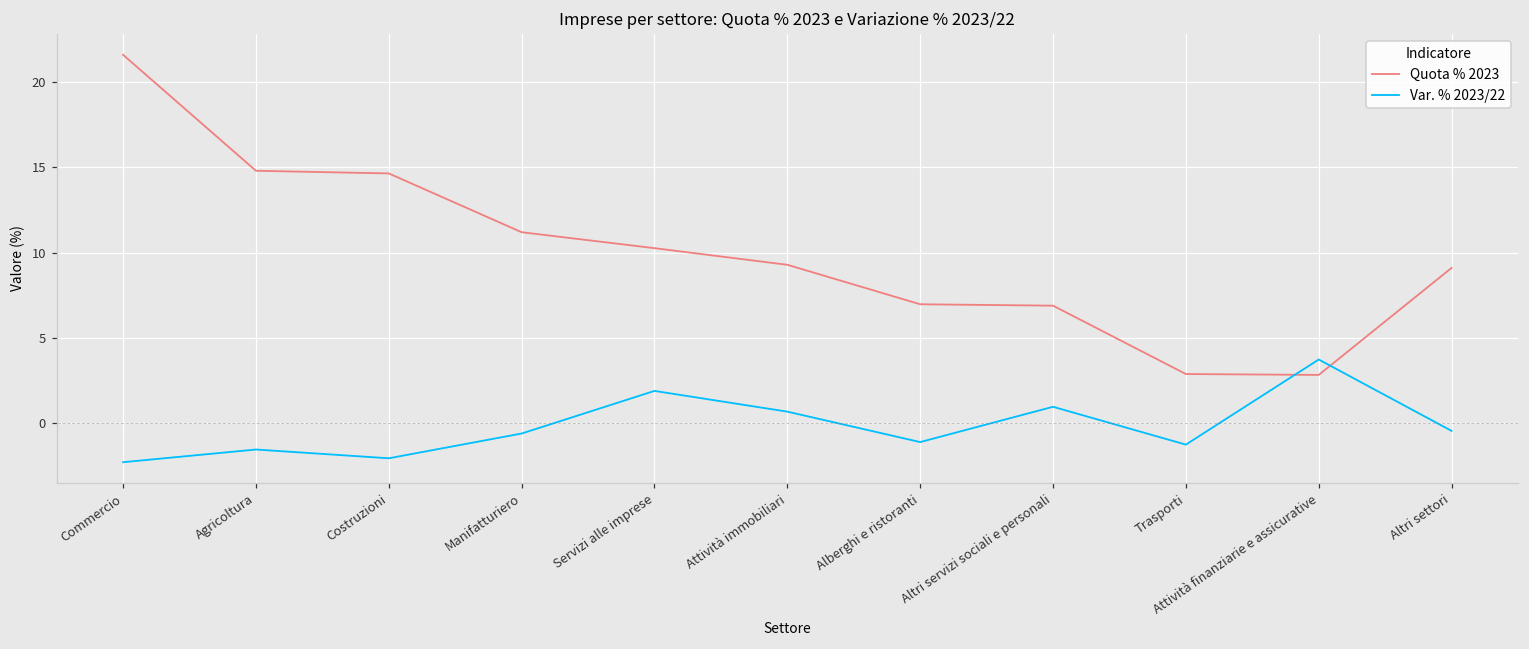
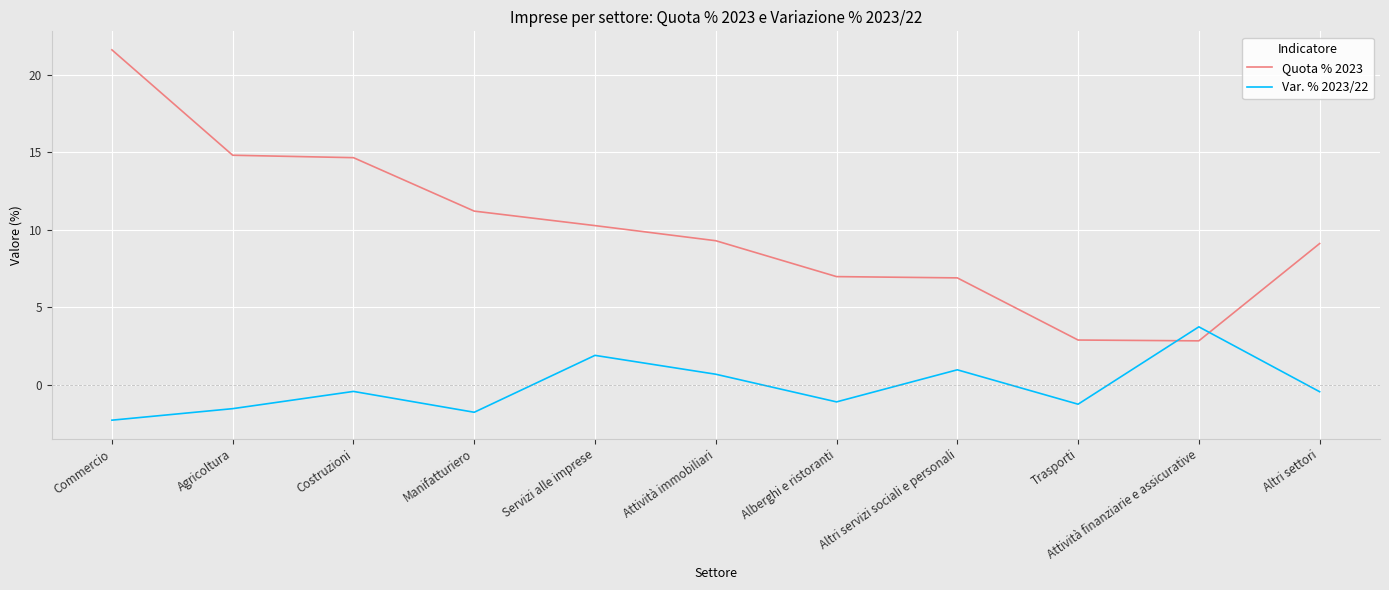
Var. % 2023/22, Costruzioni: -2.1 -> -0.4
Var. % 2023/22, Manifatturiero: -0.6 -> -1.8
